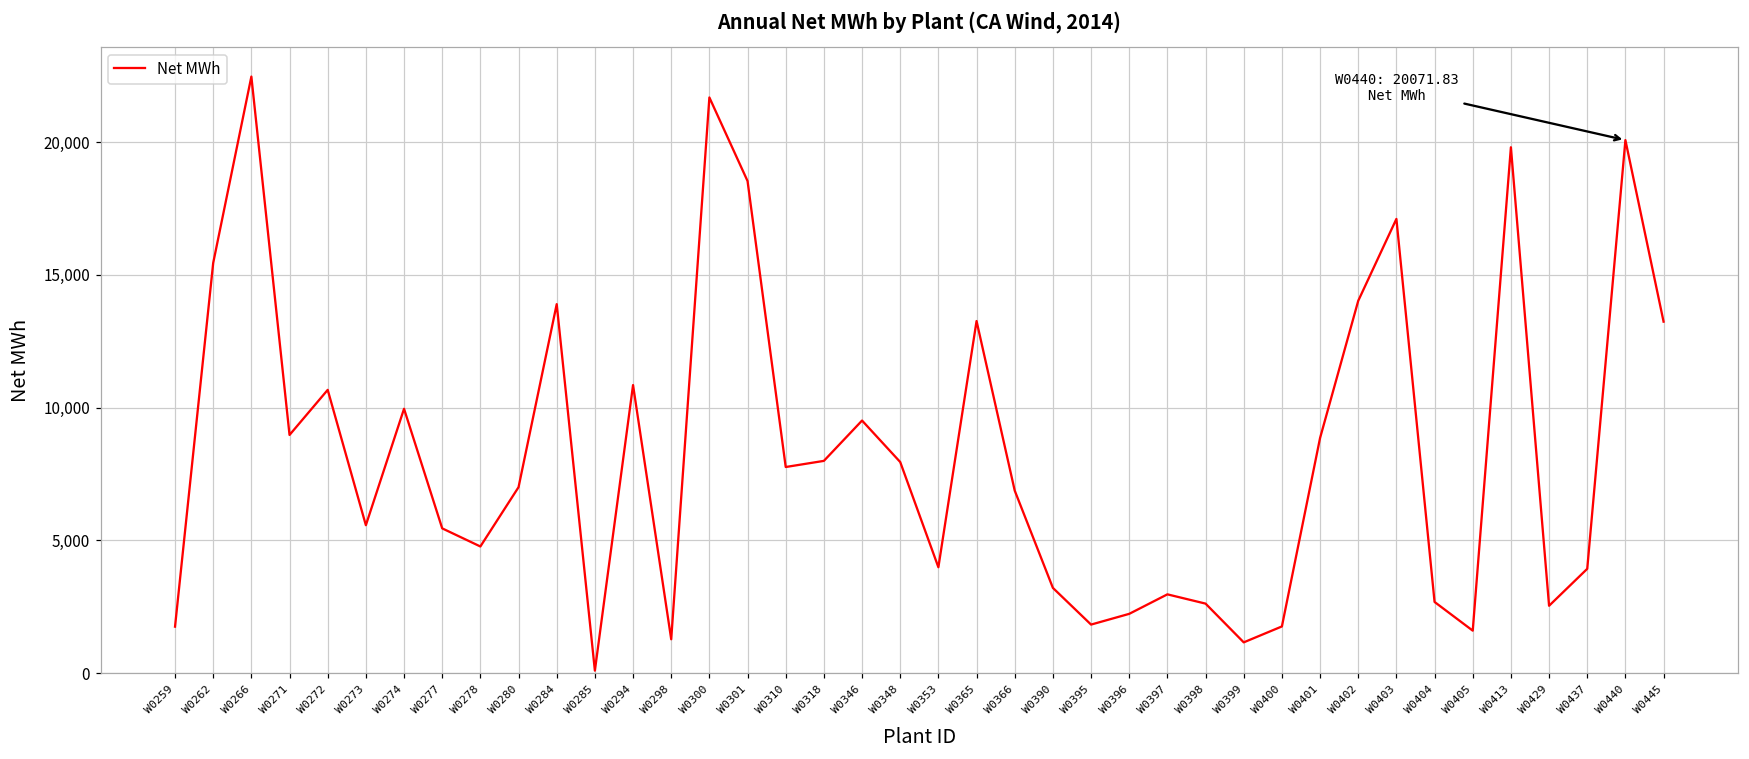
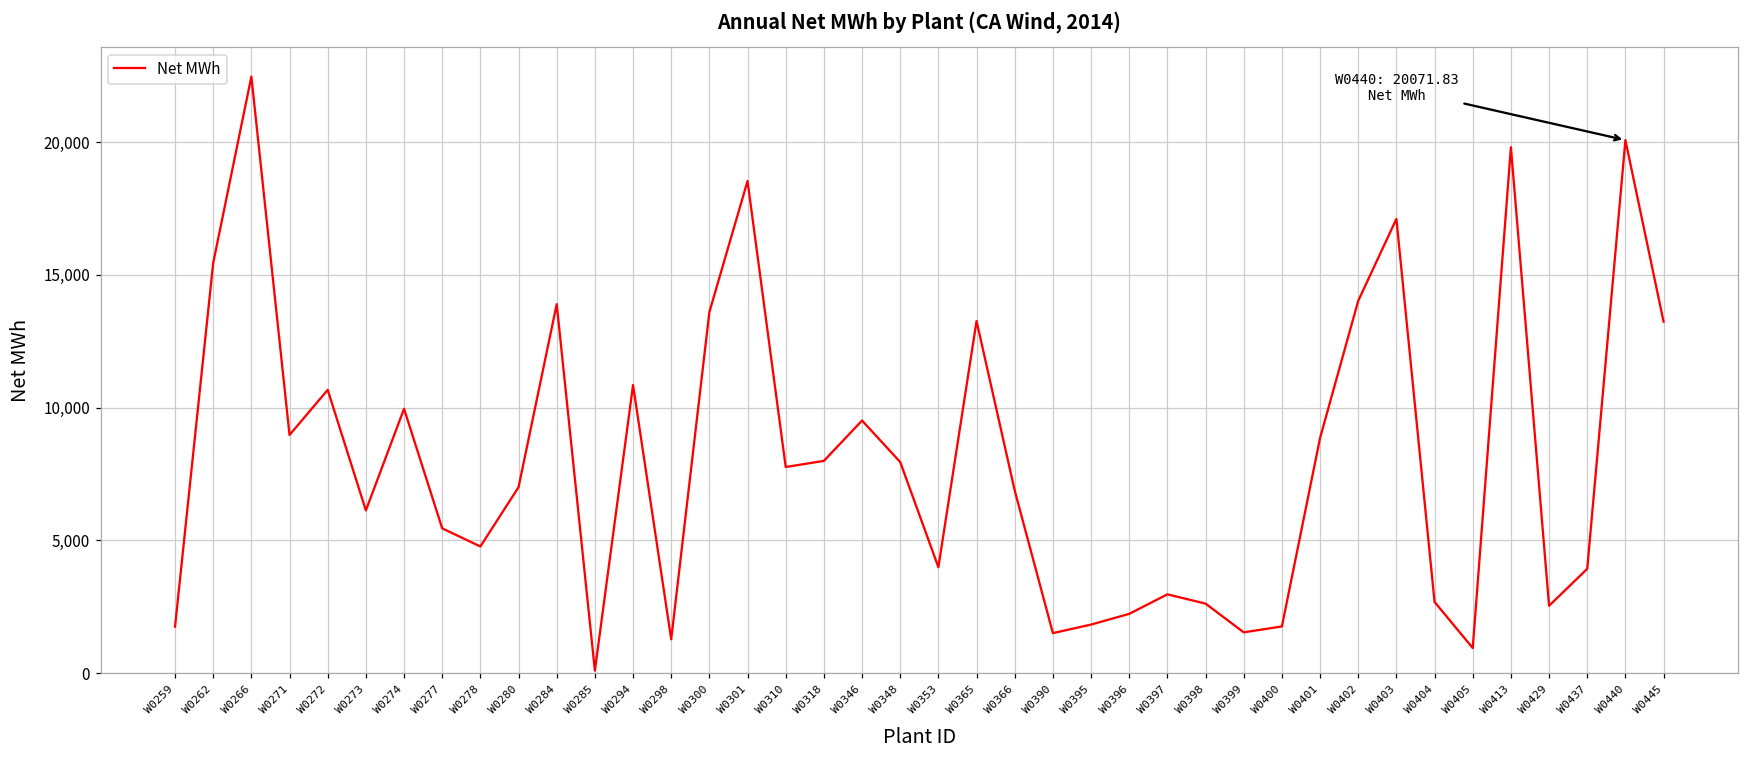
W0273: 5,600 -> 6,100
W0300: 21,700 -> 13,600
W0390: 3,200 -> 1,500
W0399: 1,200 -> 1,500
W0405: 1,600 -> 900
